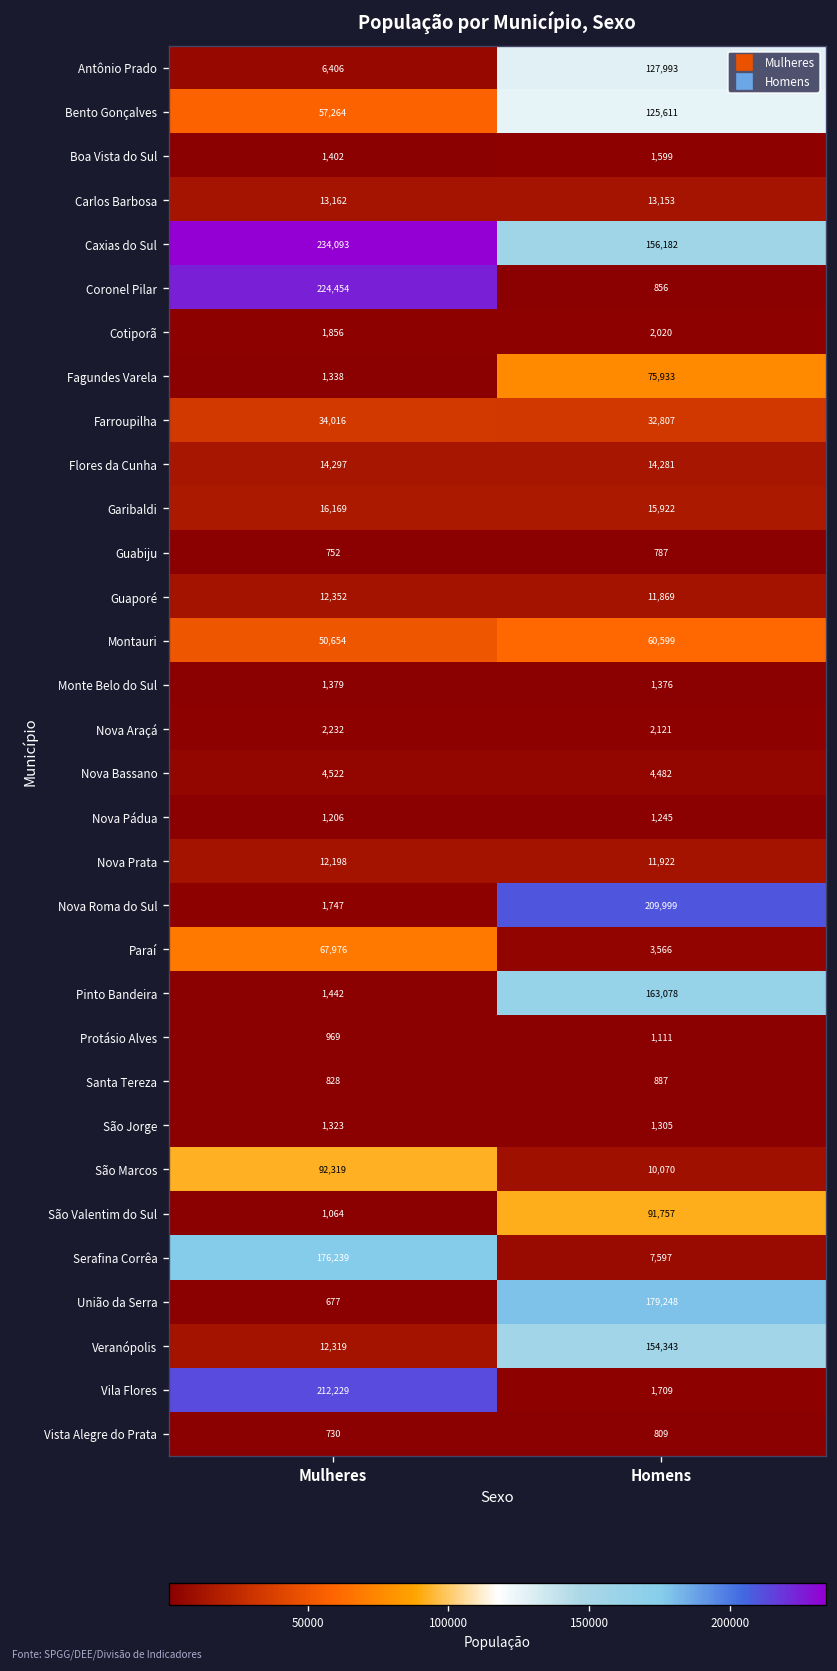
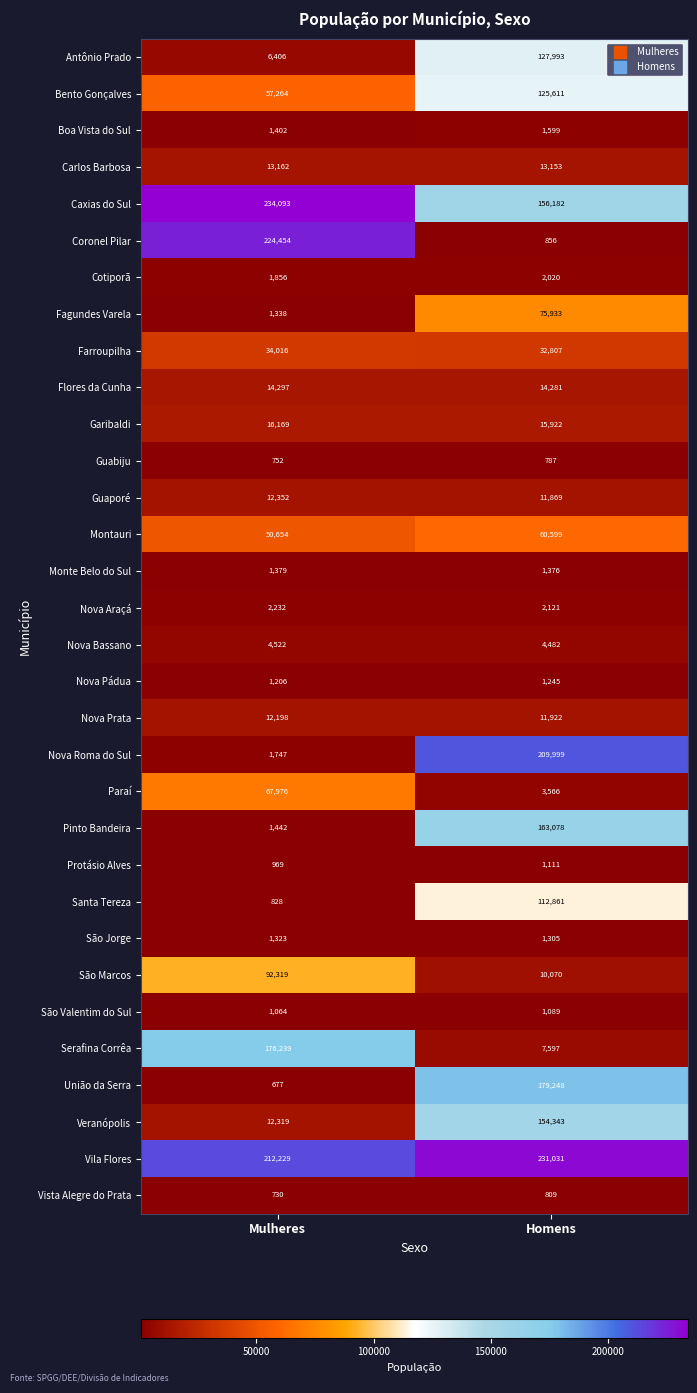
Santa Tereza, Homens: 887 -> 112,861
São Valentim do Sul, Homens: 91,757 -> 1,089
Vila Flores, Homens: 1,709 -> 231,031
